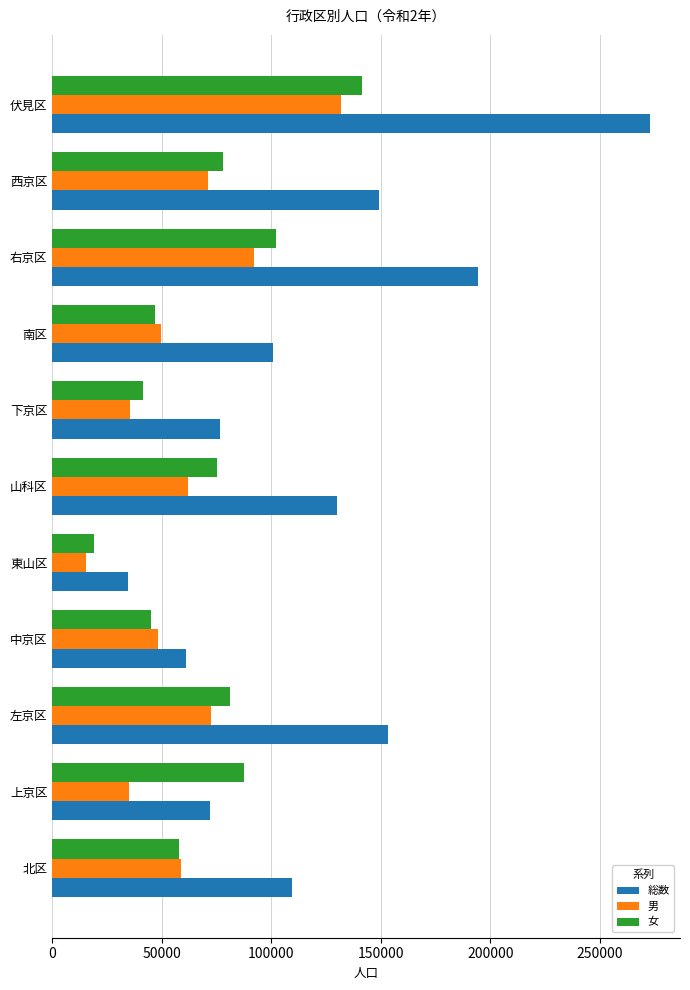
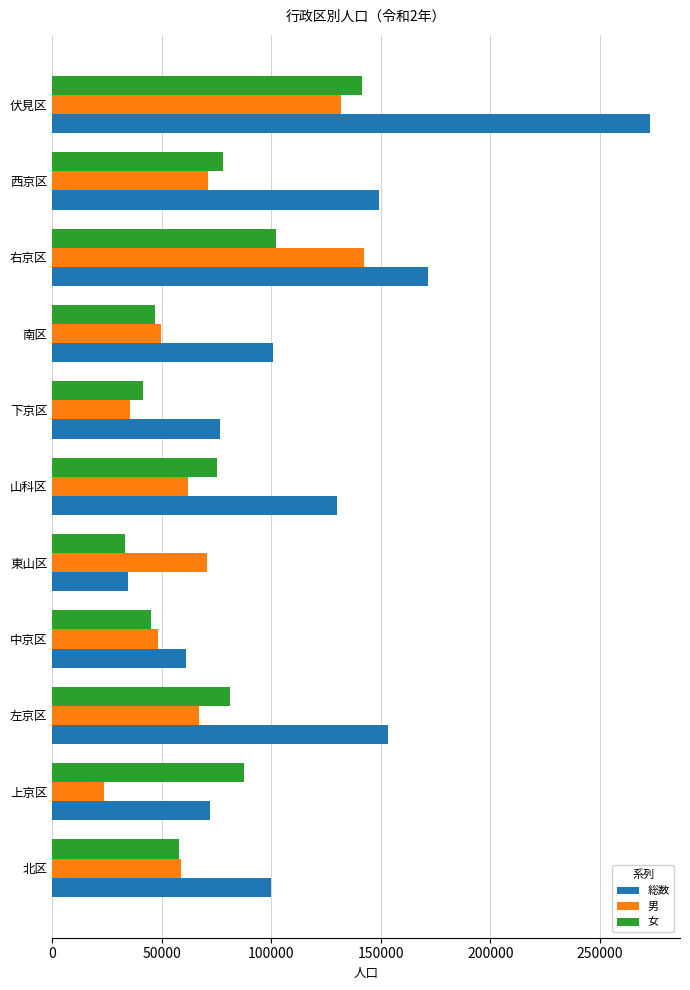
男, 右京区: 92000 -> 142000
総数, 右京区: 194000 -> 172000
女, 東山区: 19000 -> 33000
男, 東山区: 15000 -> 71000
男, 左京区: 72000 -> 67000
男, 上京区: 35000 -> 24000
総数, 北区: 109000 -> 100000
